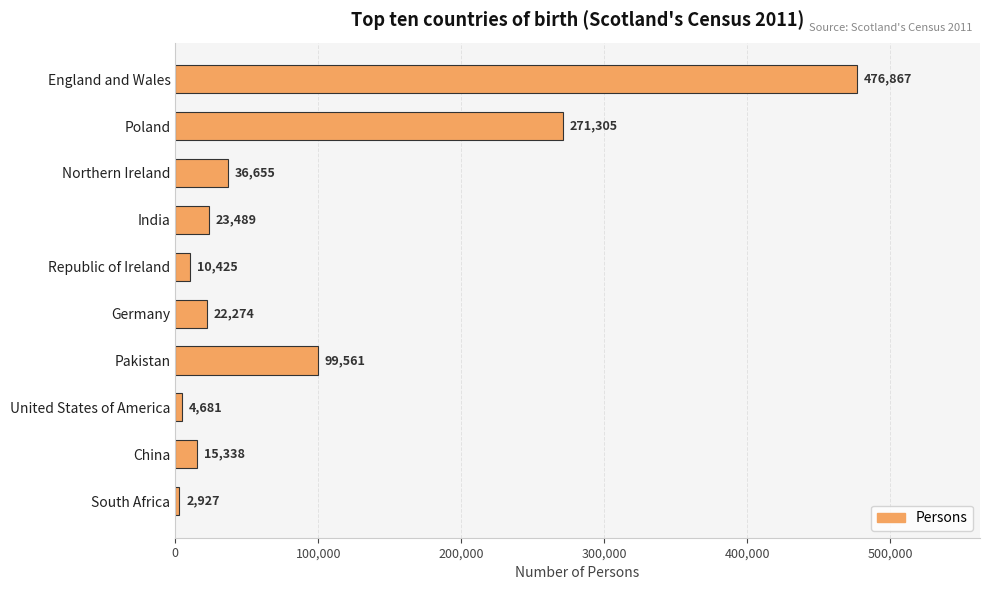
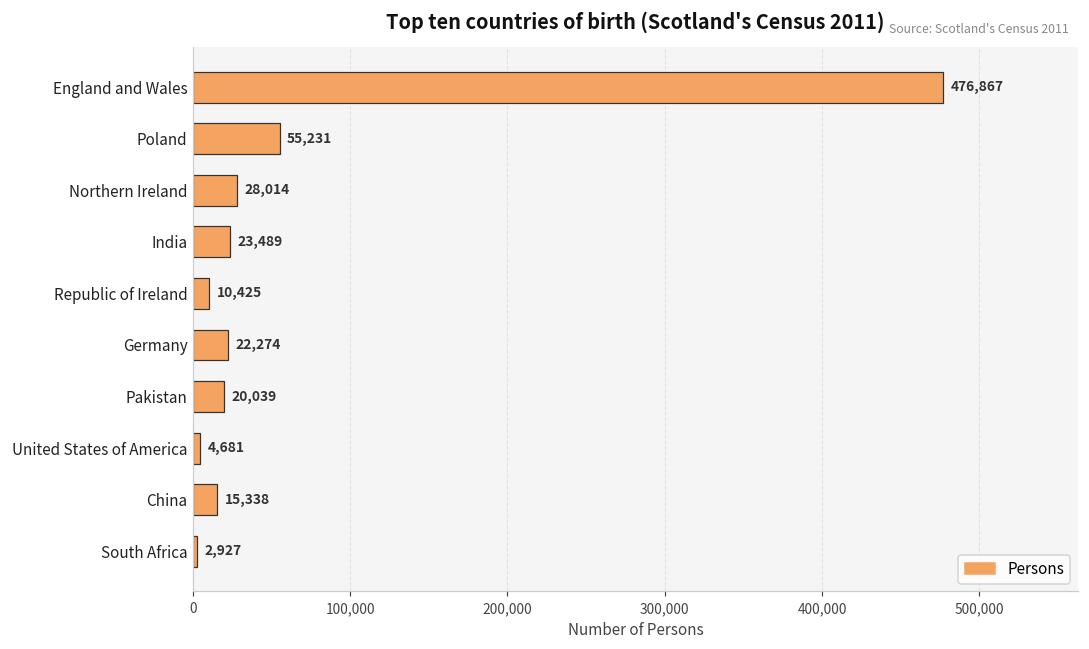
Poland: 271,305 -> 55,231
Northern Ireland: 36,655 -> 28,014
Pakistan: 99,561 -> 20,039
